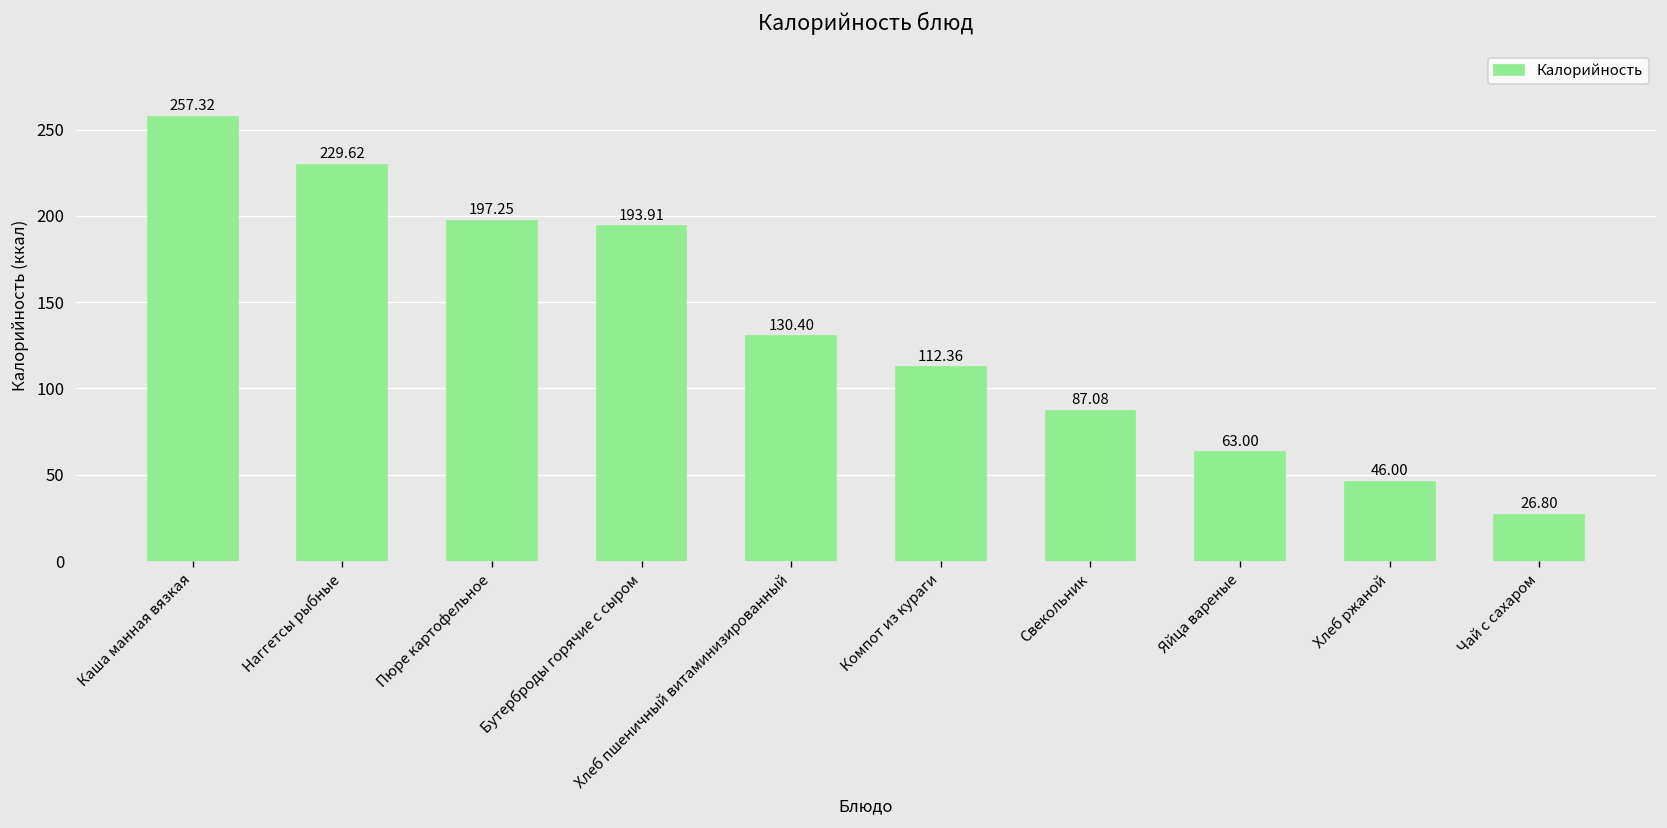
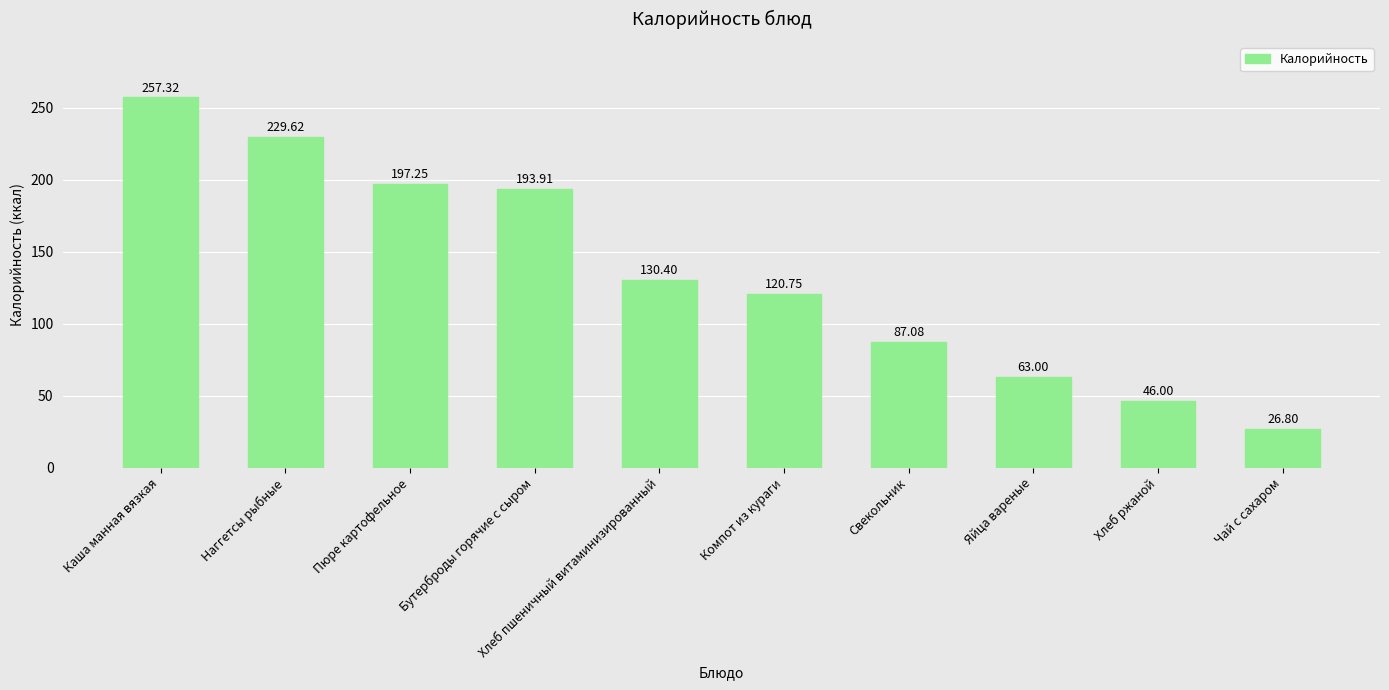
Компот из кураги: 112.36 -> 120.75
